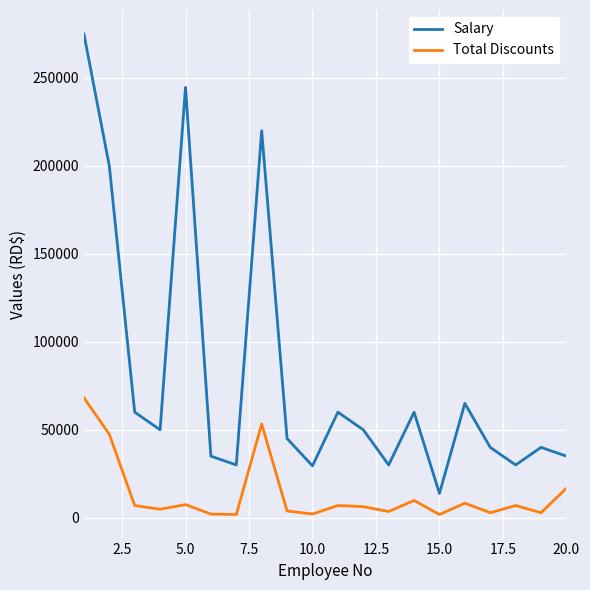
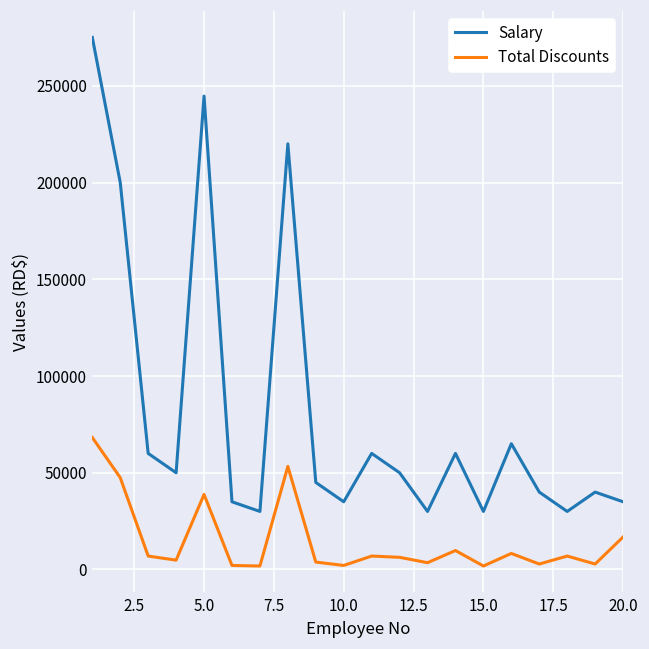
Total Discounts, 5.0: 7000 -> 39000
Salary, 10.0: 29000 -> 35000
Salary, 15.0: 14000 -> 30000
